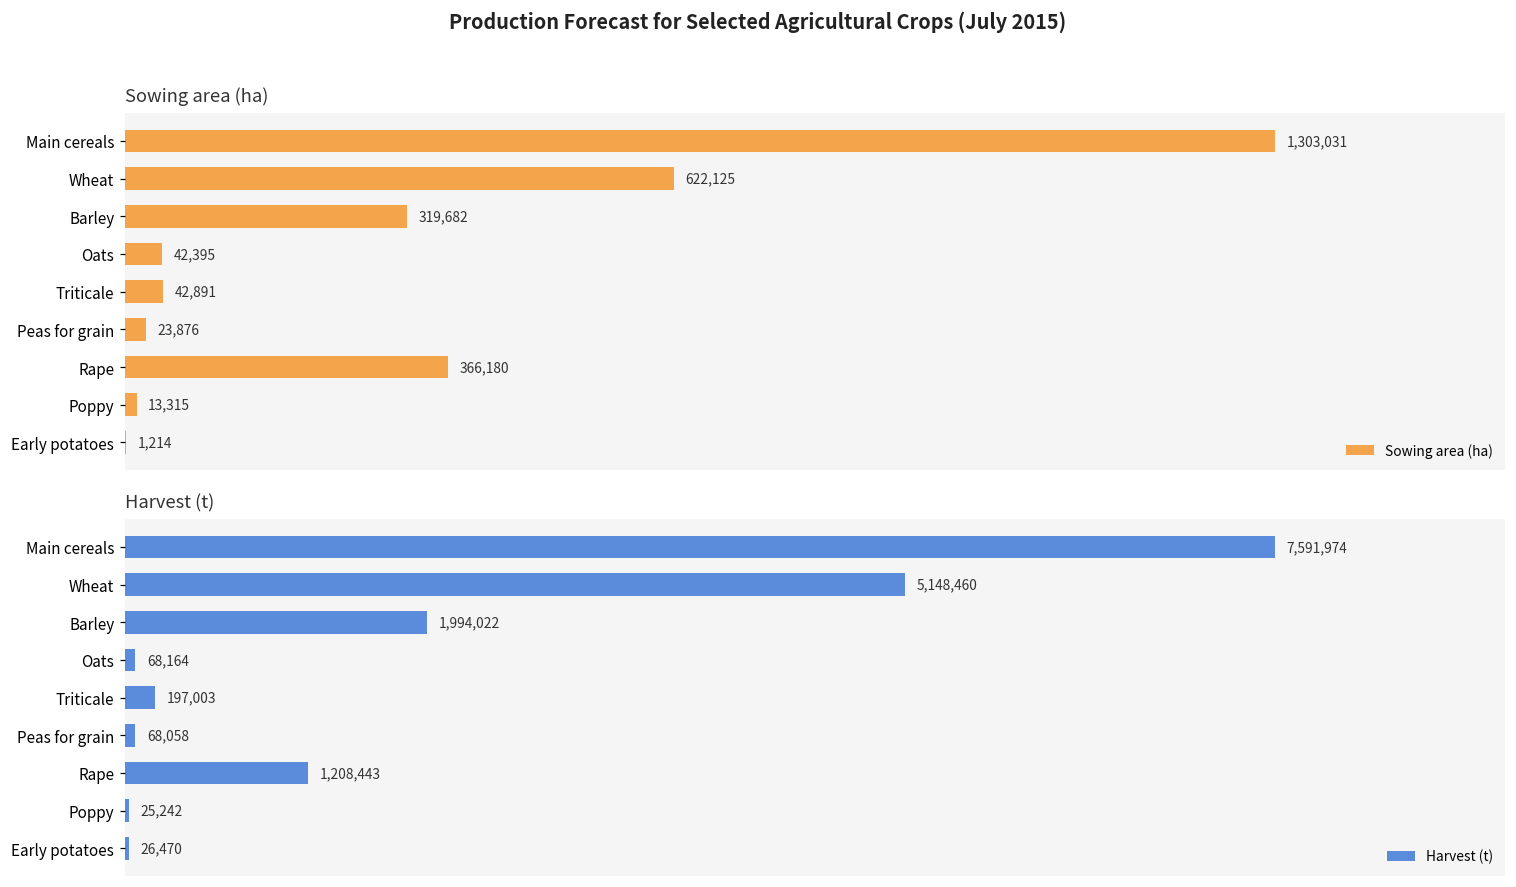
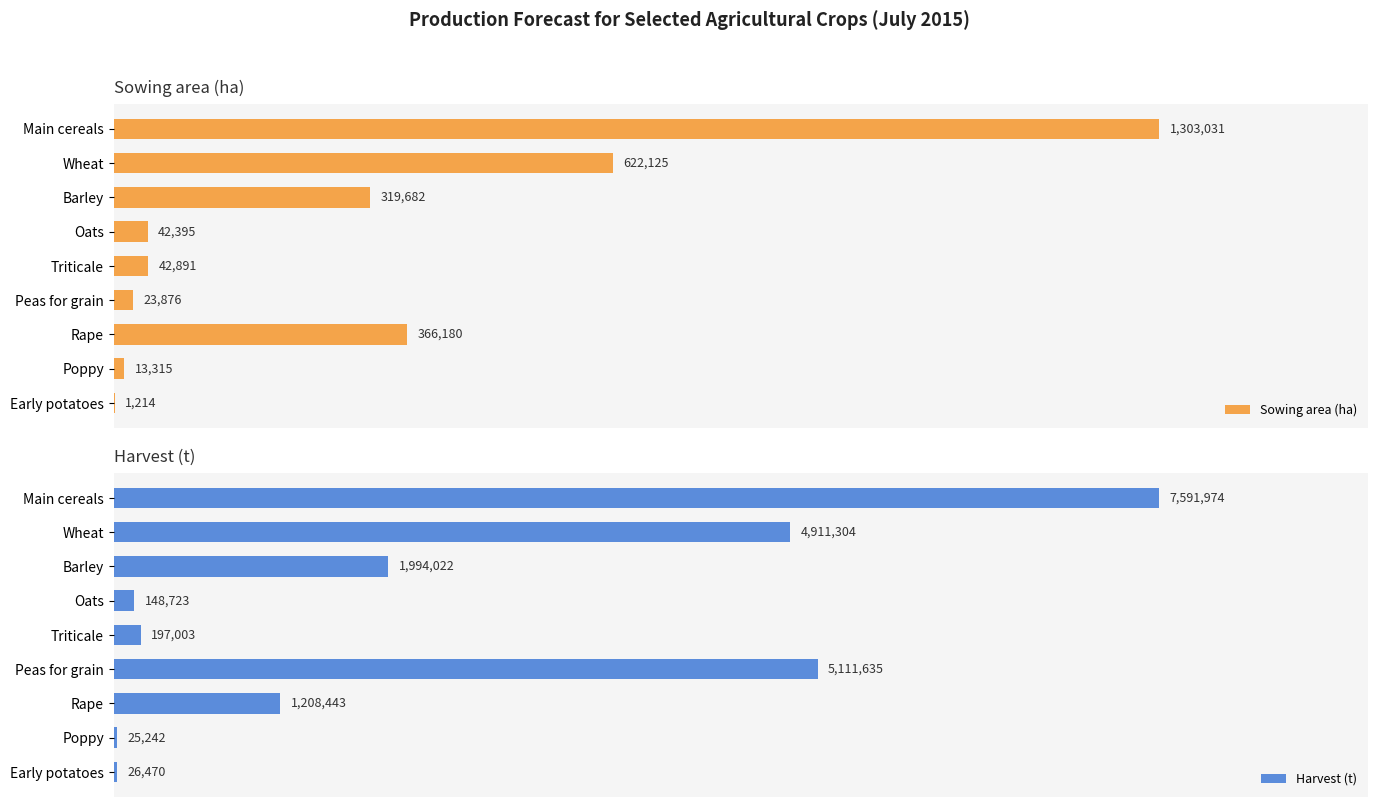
Harvest (t), Wheat: 5,148,460 -> 4,911,304
Harvest (t), Oats: 68,164 -> 148,723
Harvest (t), Peas for grain: 68,058 -> 5,111,635
